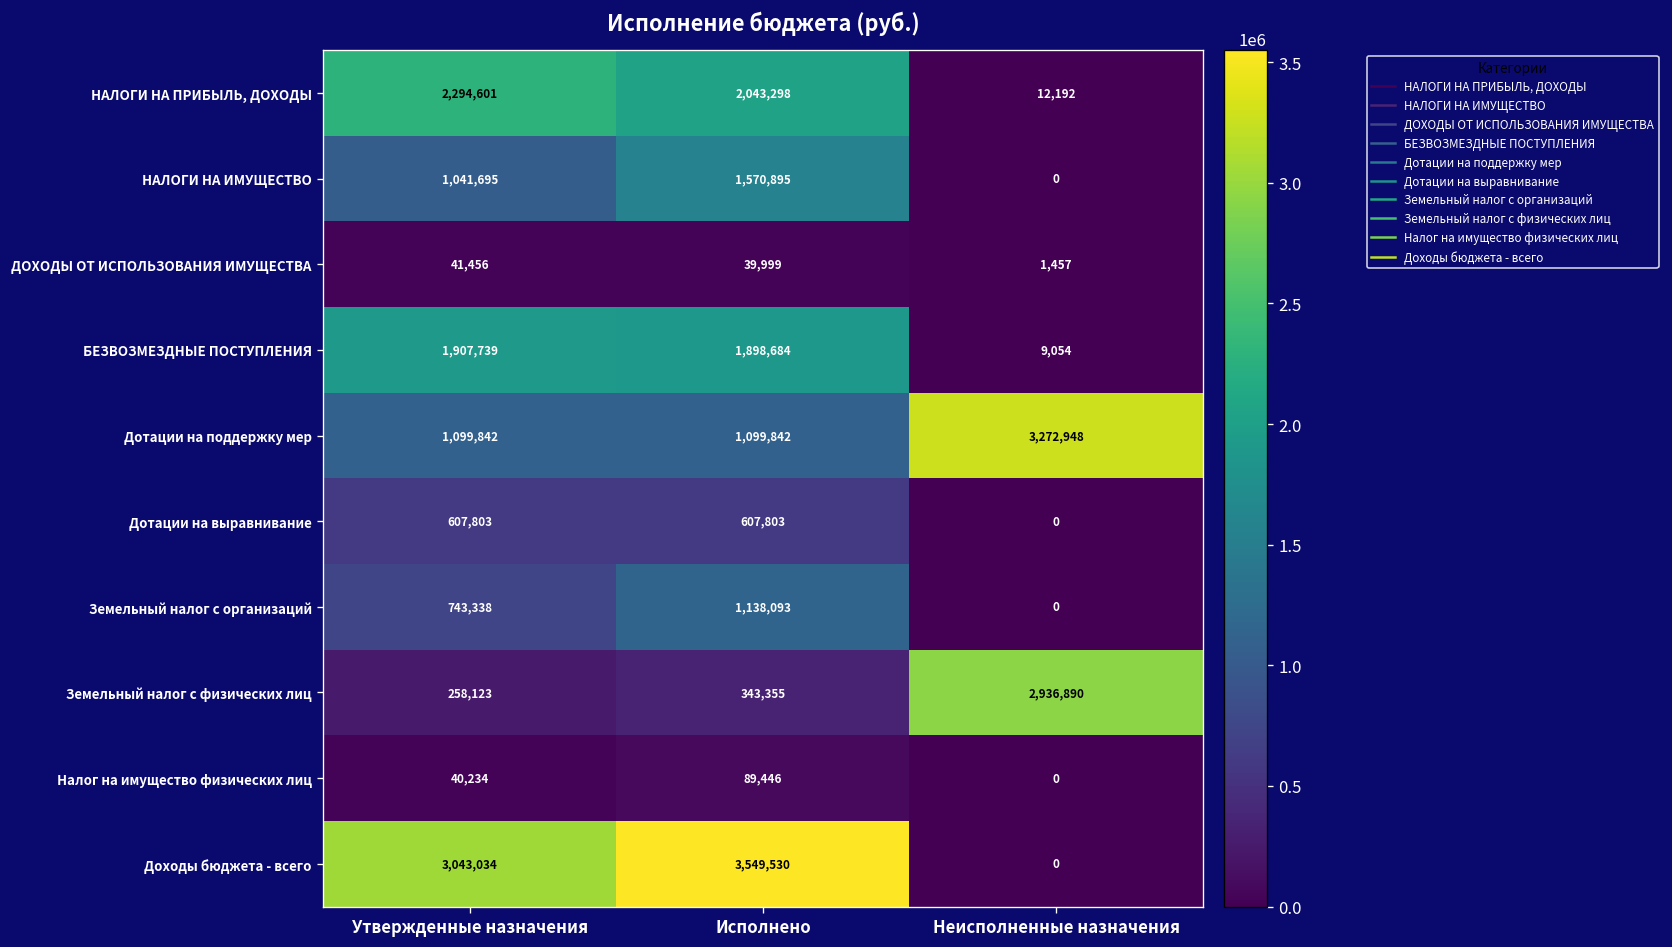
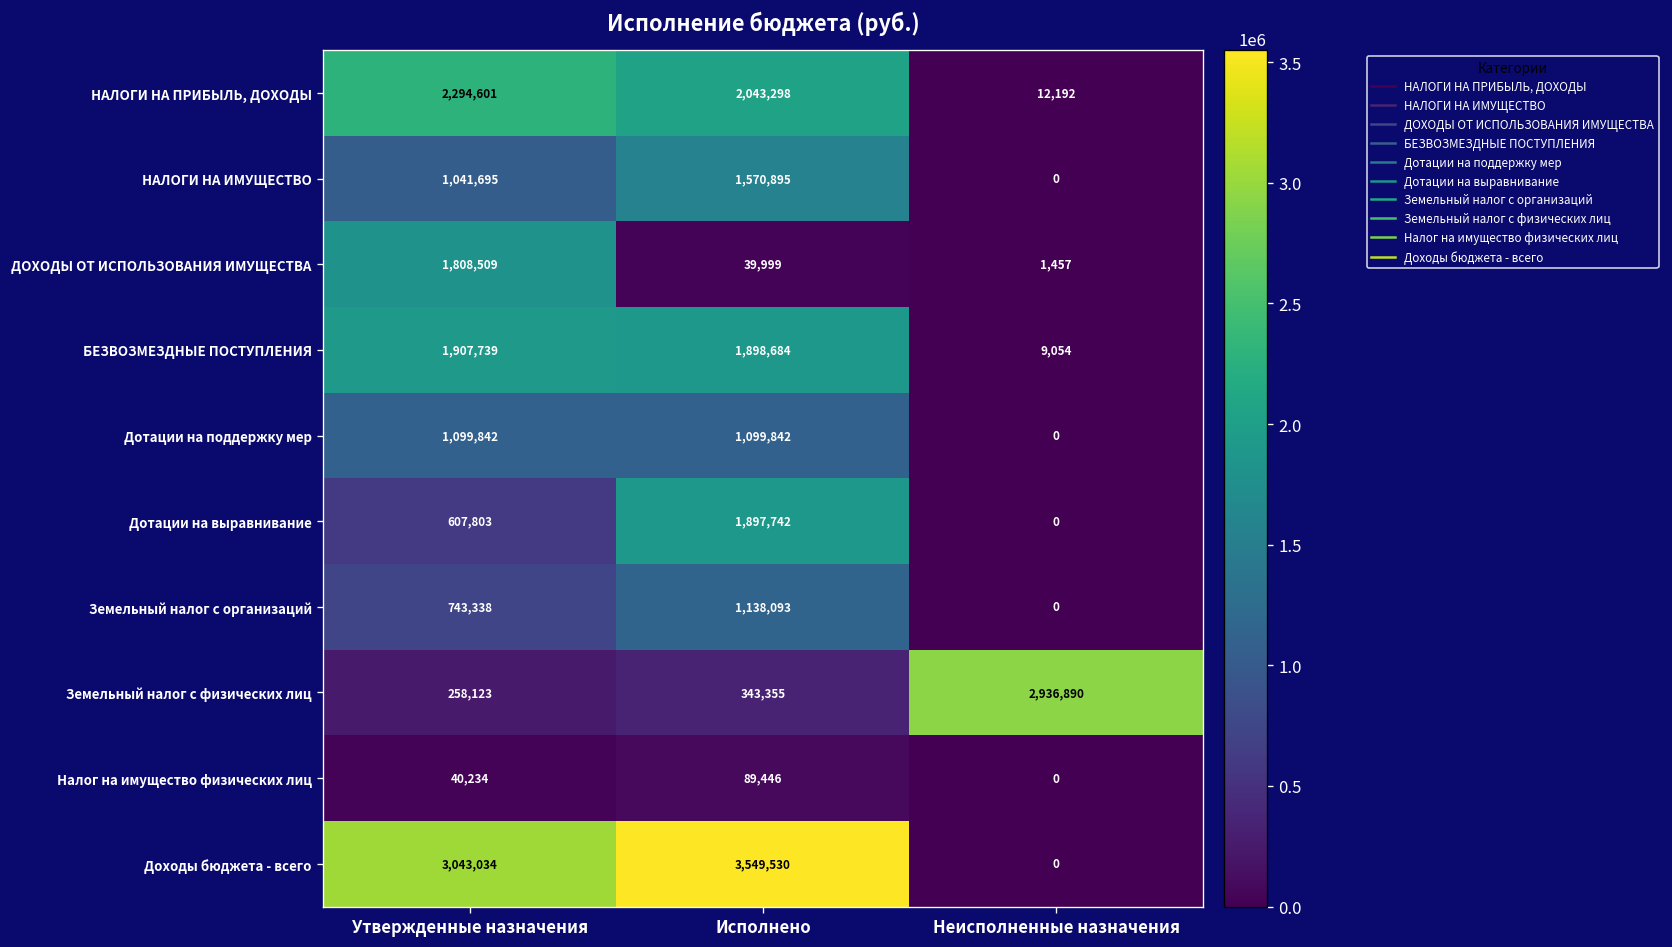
ДОХОДЫ ОТ ИСПОЛЬЗОВАНИЯ ИМУЩЕСТВА, Утвержденные назначения: 41,456 -> 1,808,509
Дотации на поддержку мер, Неисполненные назначения: 3,272,948 -> 0
Дотации на выравнивание, Исполнено: 607,803 -> 1,897,742
